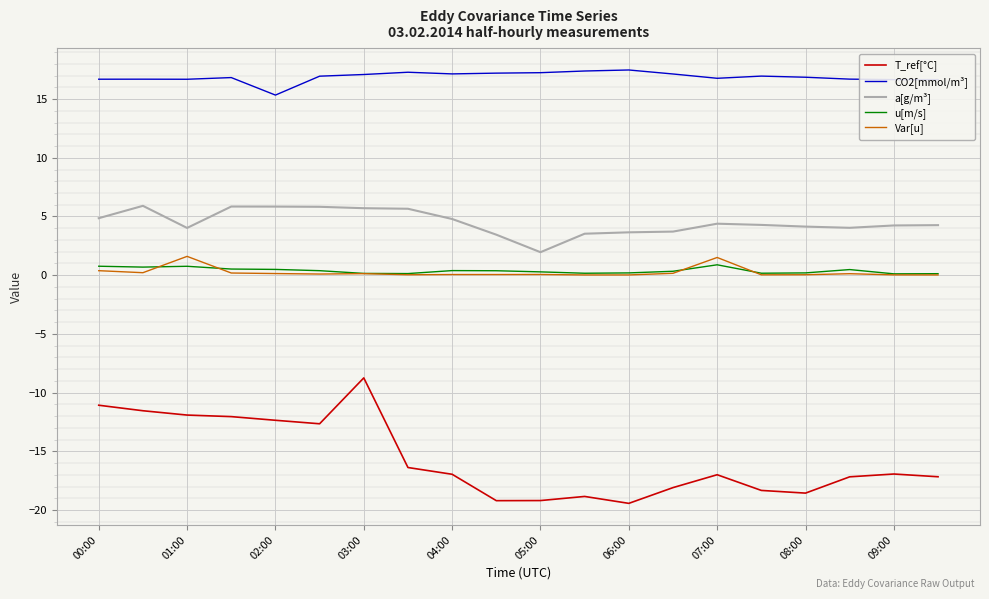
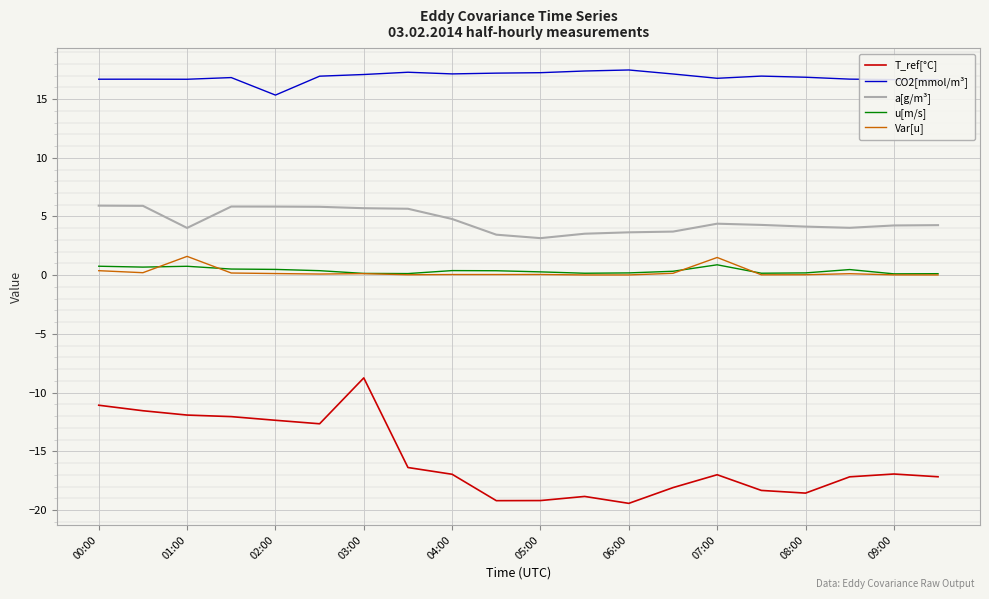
a[g/m³], 00:00: 4.9 -> 5.9
a[g/m³], 05:00: 2.0 -> 3.2
